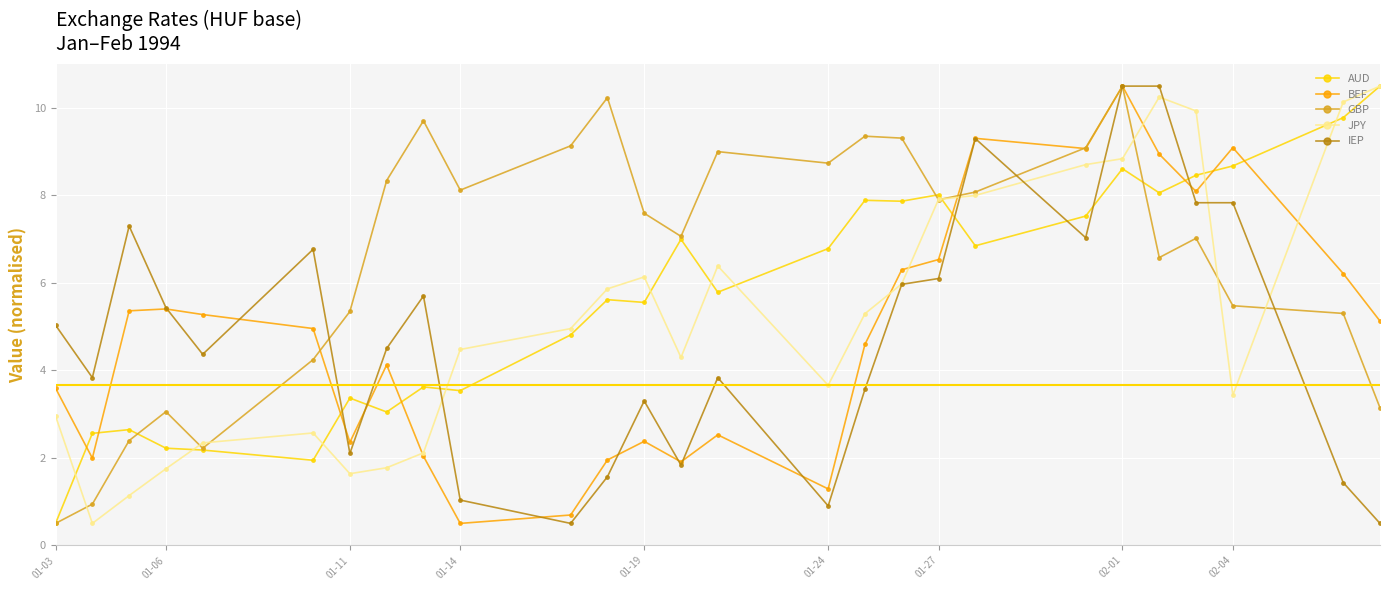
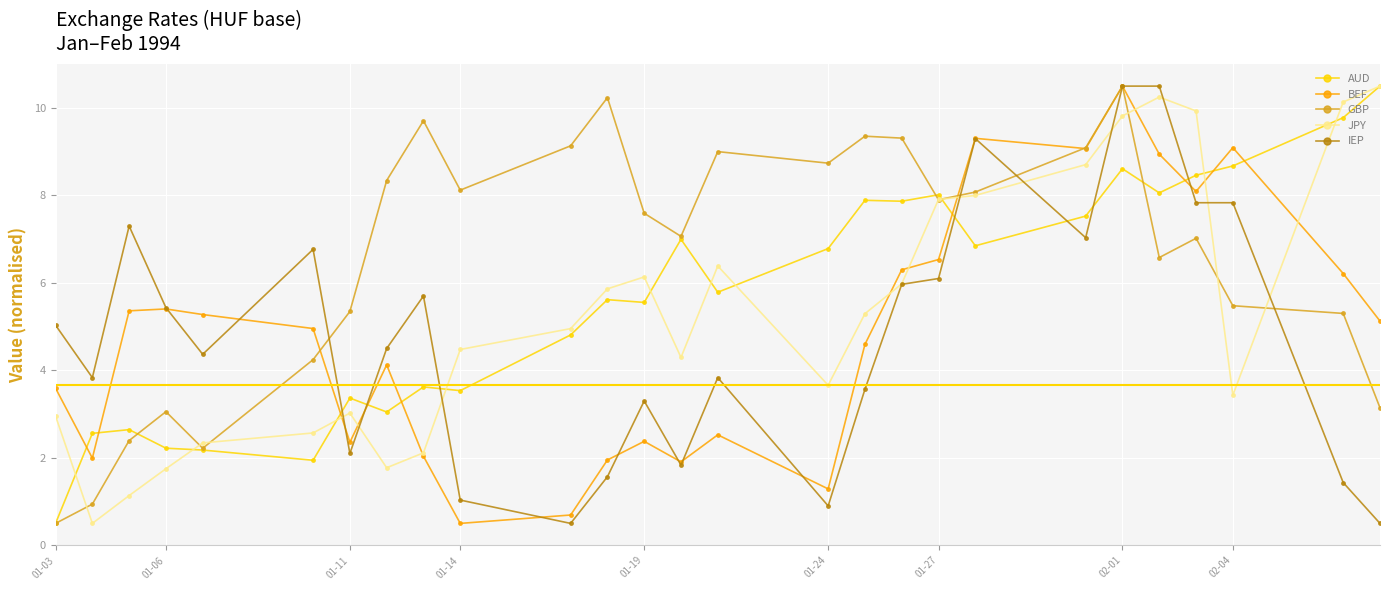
JPY, 01-11: 1.6 -> 3.0
JPY, 02-01: 8.8 -> 9.8
